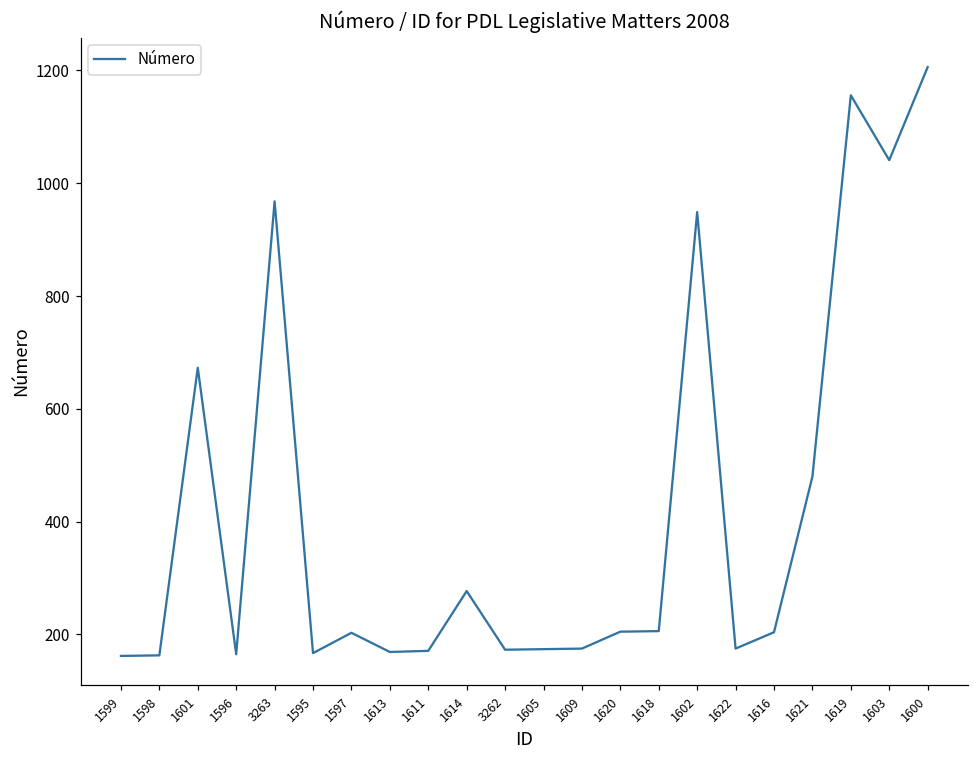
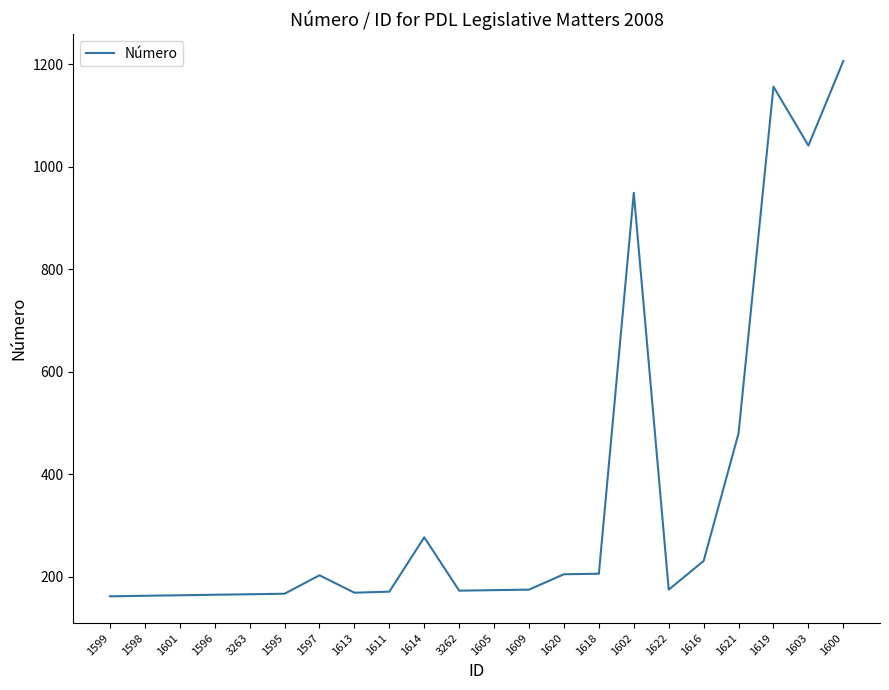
1601: 670 -> 160
3263: 970 -> 170
1616: 200 -> 230
